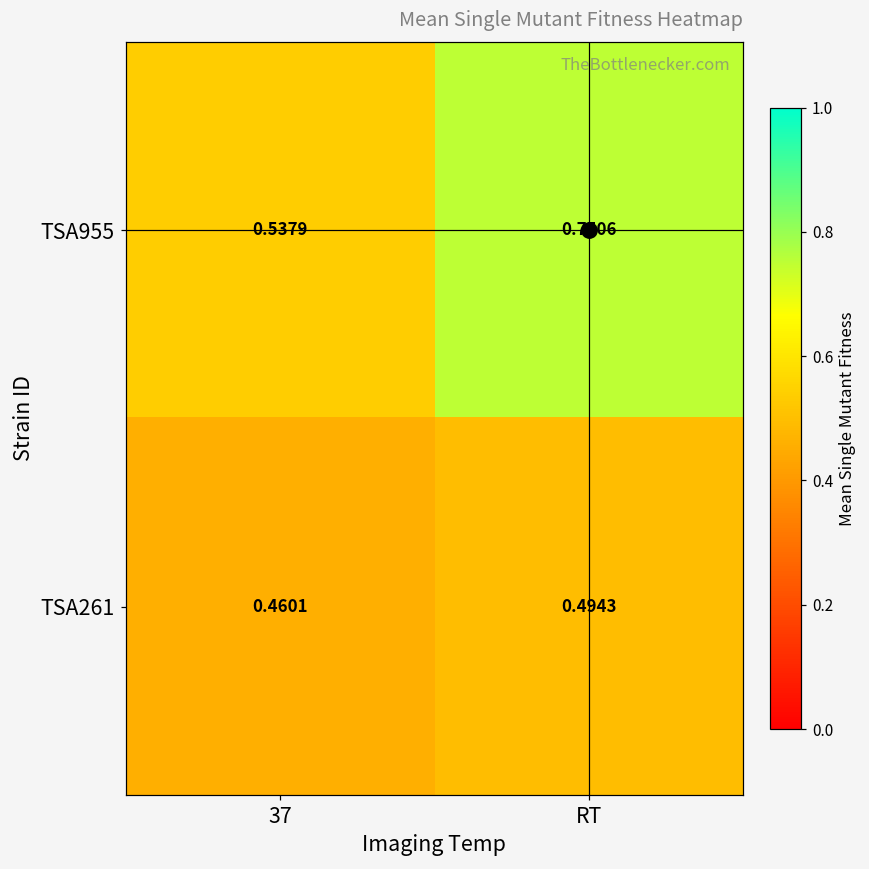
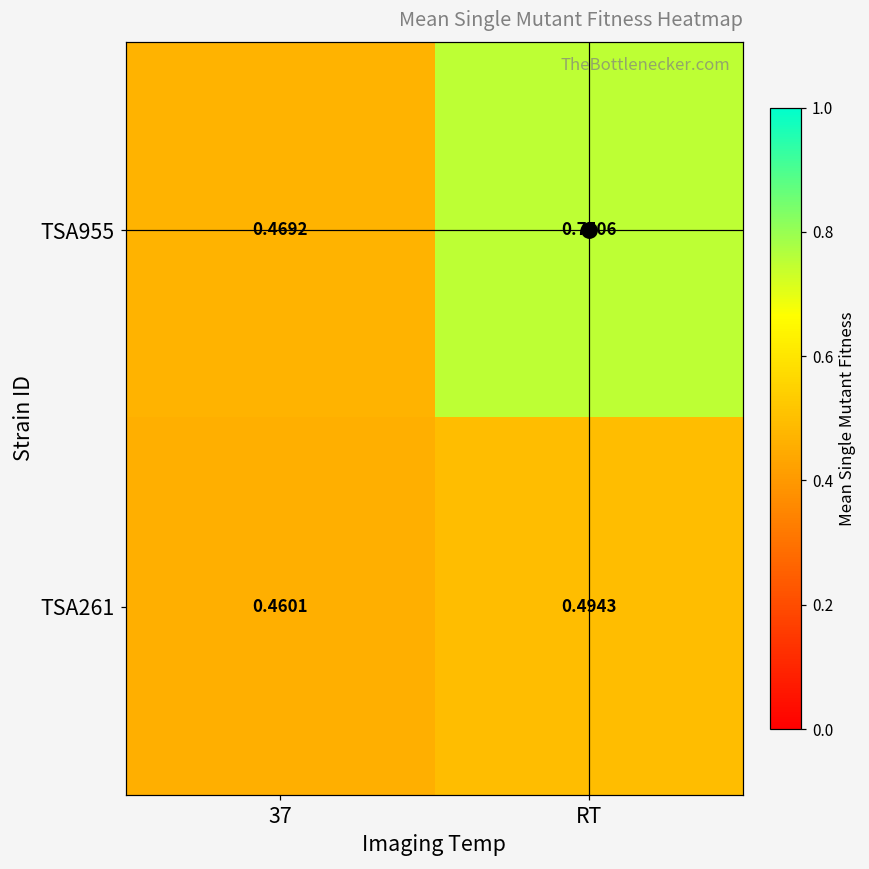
TSA955, 37: 0.5379 -> 0.4692
